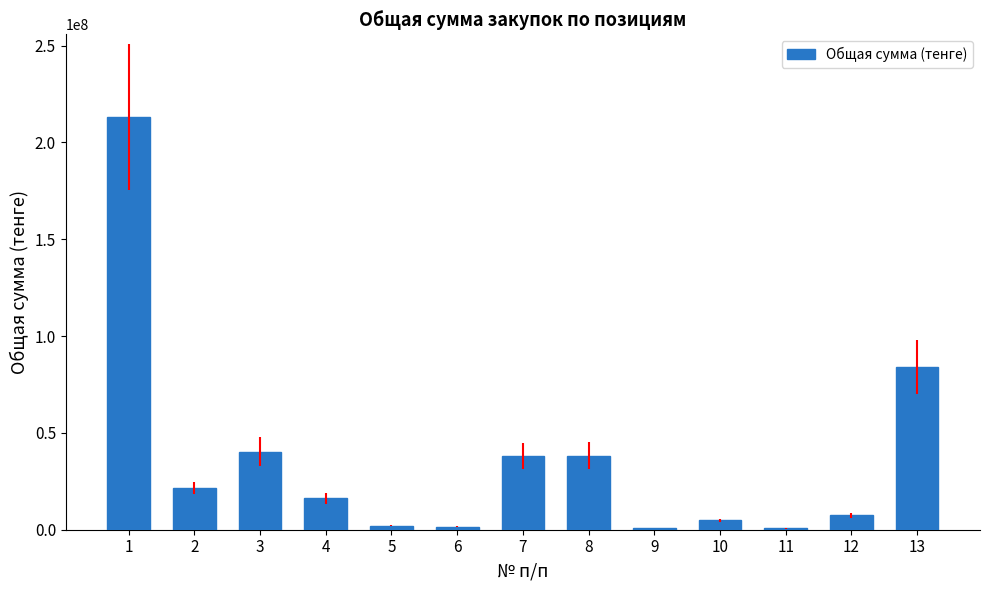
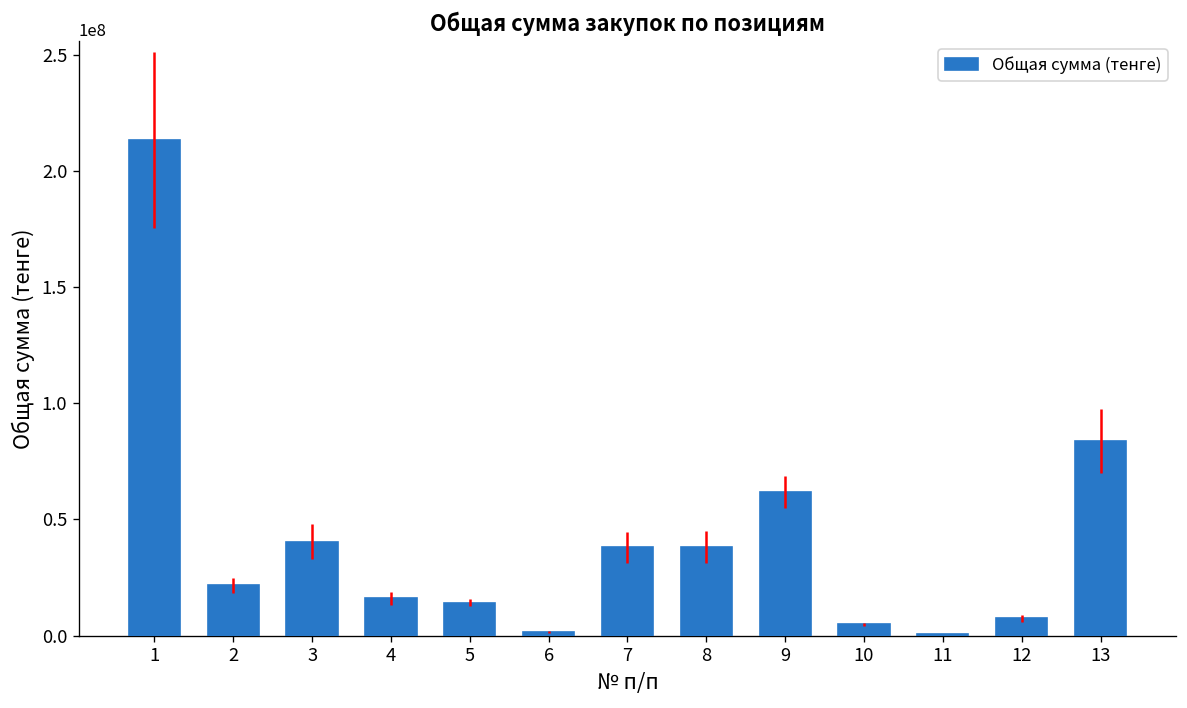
5: 2000000 -> 14000000
9: 1000000 -> 62000000
